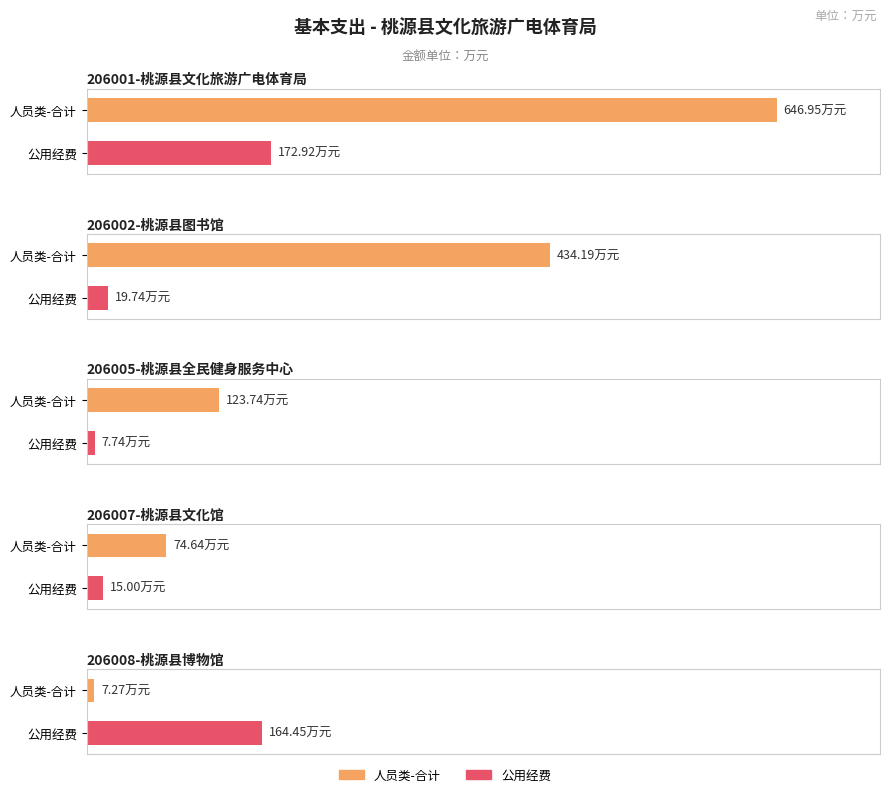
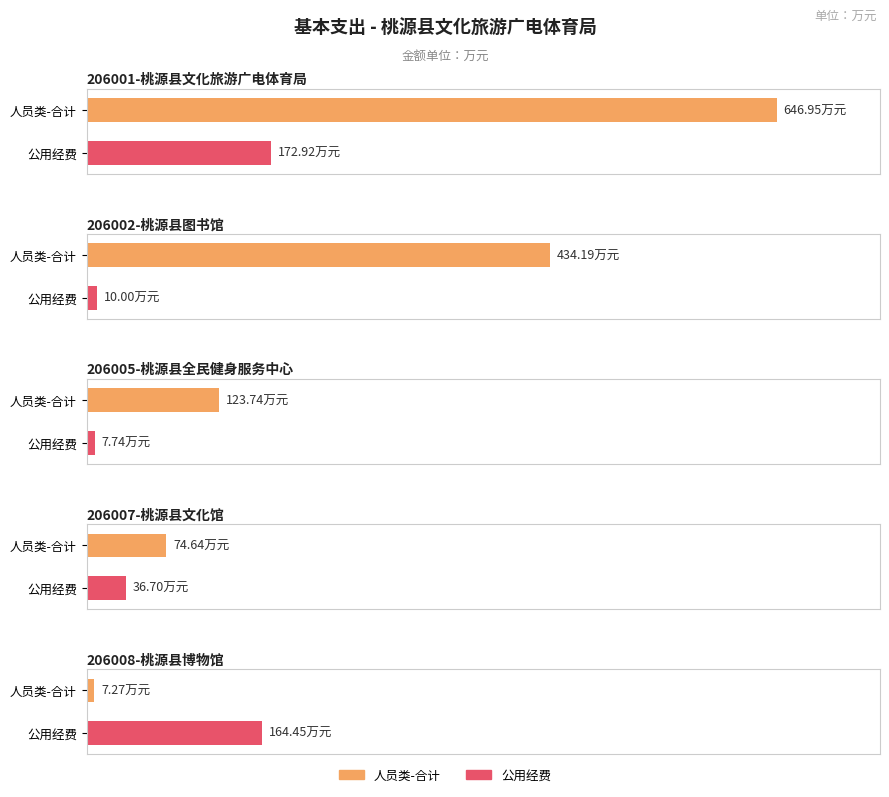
206002-桃源县图书馆, 公用经费: 19.74 -> 10.00
206007-桃源县文化馆, 公用经费: 15.00 -> 36.70
